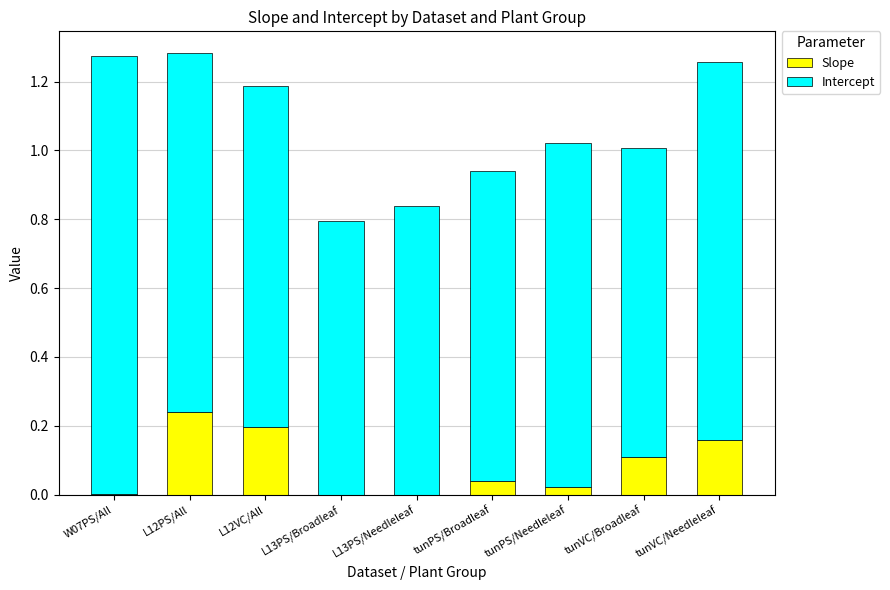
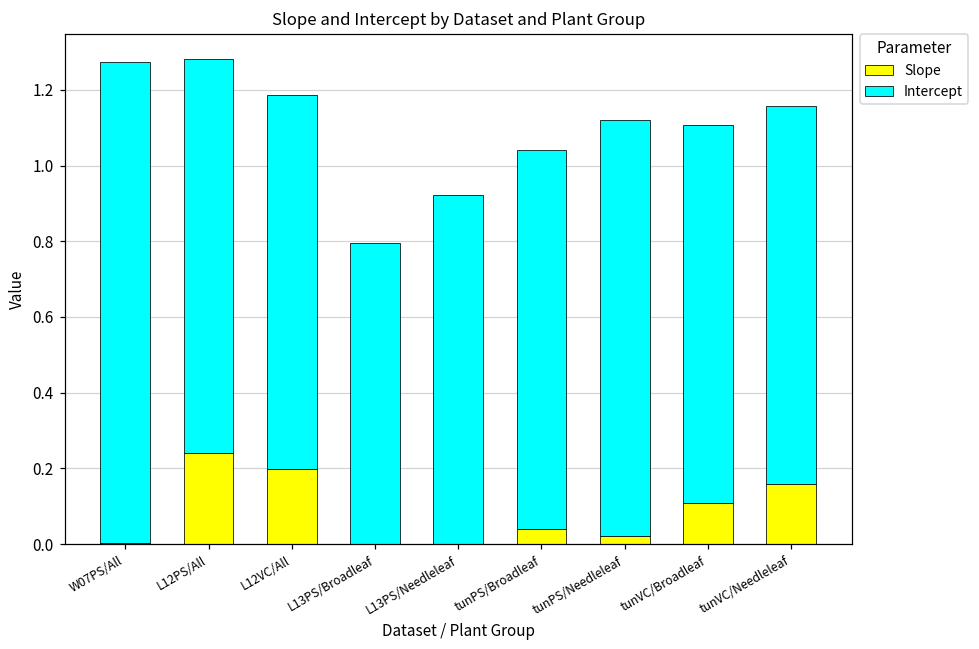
Intercept, L13PS/Needleleaf: 0.84 -> 0.92
Intercept, tunPS/Broadleaf: 0.9 -> 1.0
Intercept, tunPS/Needleleaf: 1.0 -> 1.1
Intercept, tunVC/Broadleaf: 0.9 -> 1.0
Intercept, tunVC/Needleleaf: 1.1 -> 1.0
